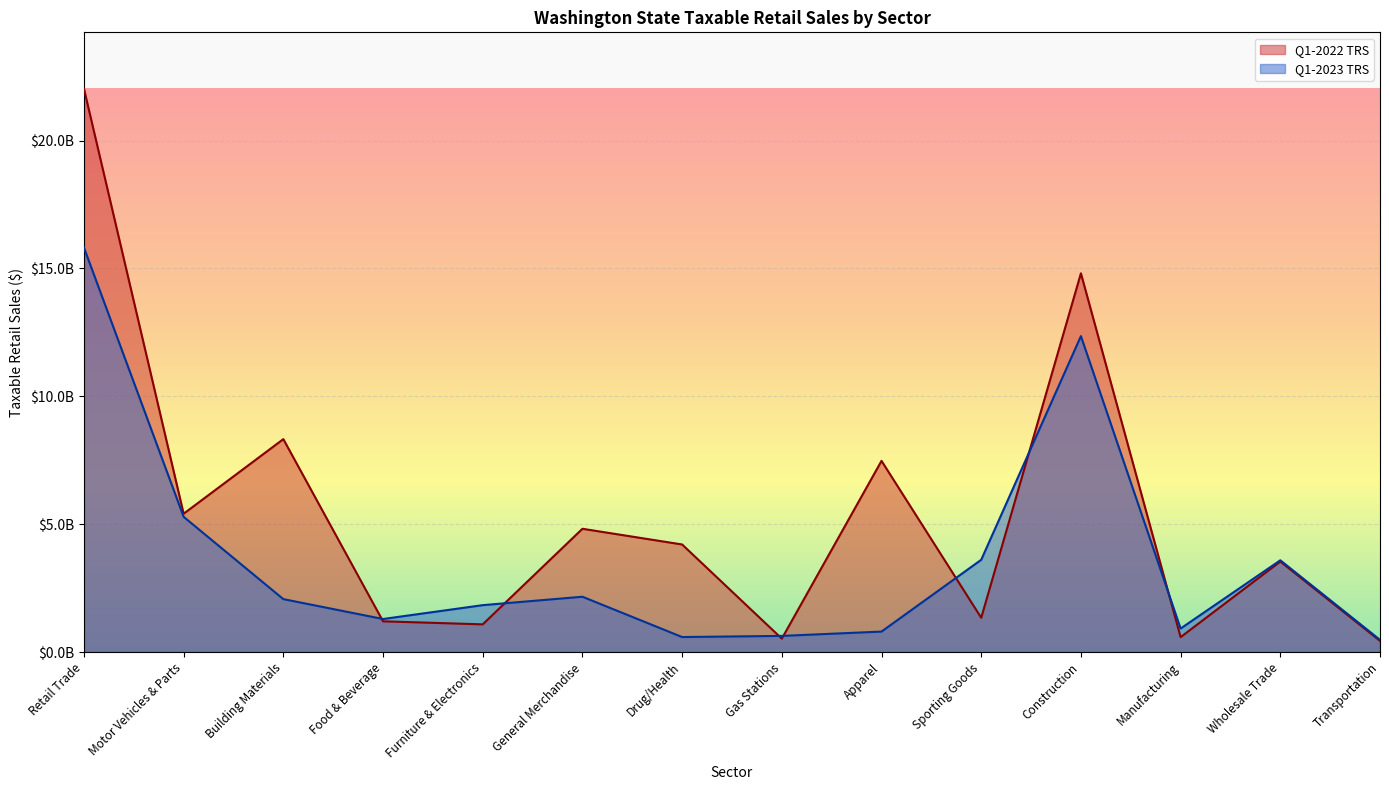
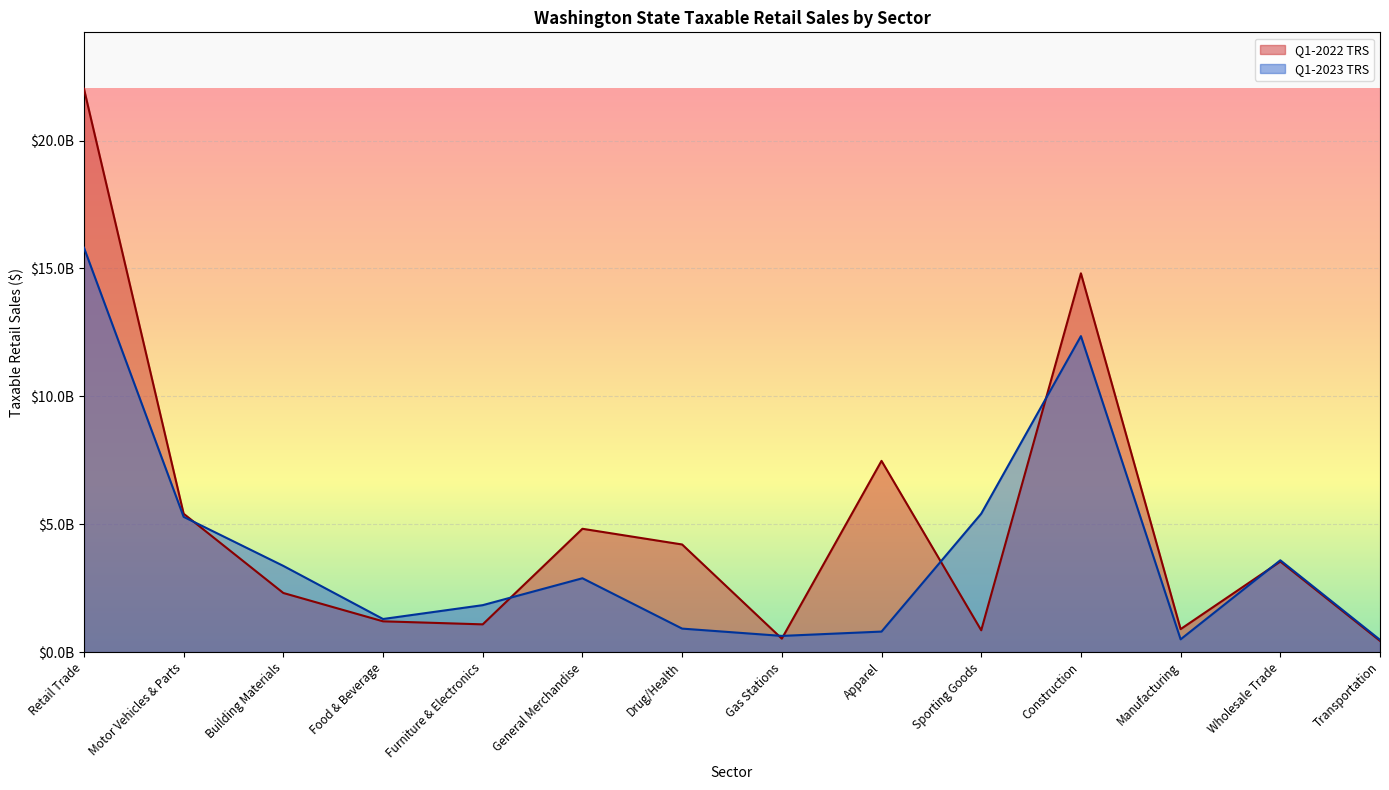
Q1-2022 TRS, Building Materials: $8300000000 -> $2300000000
Q1-2023 TRS, Building Materials: $2100000000 -> $3400000000
Q1-2023 TRS, General Merchandise: $2200000000 -> $2900000000
Q1-2023 TRS, Drug/Health: $600000000 -> $900000000
Q1-2022 TRS, Sporting Goods: $1300000000 -> $900000000
Q1-2023 TRS, Sporting Goods: $3600000000 -> $5400000000
Q1-2022 TRS, Manufacturing: $600000000 -> $900000000
Q1-2023 TRS, Manufacturing: $900000000 -> $500000000
